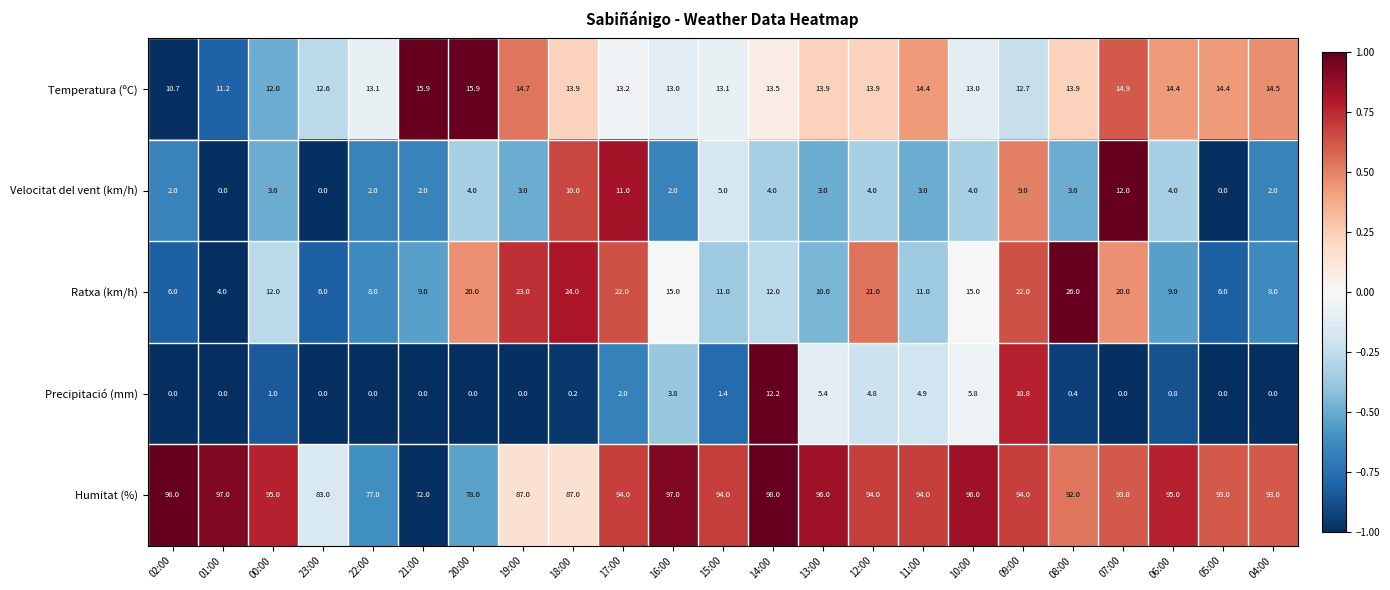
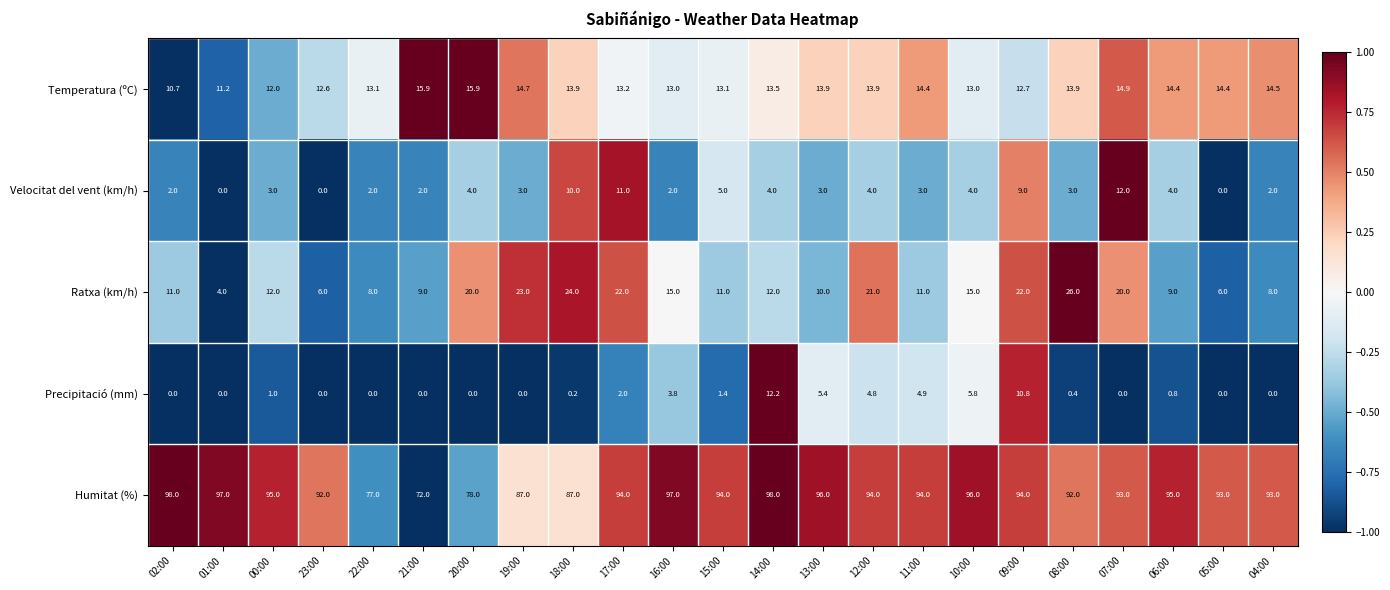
Ratxa (km/h), 02:00: 6.0 -> 11.0
Humitat (%), 23:00: 83.0 -> 92.0
